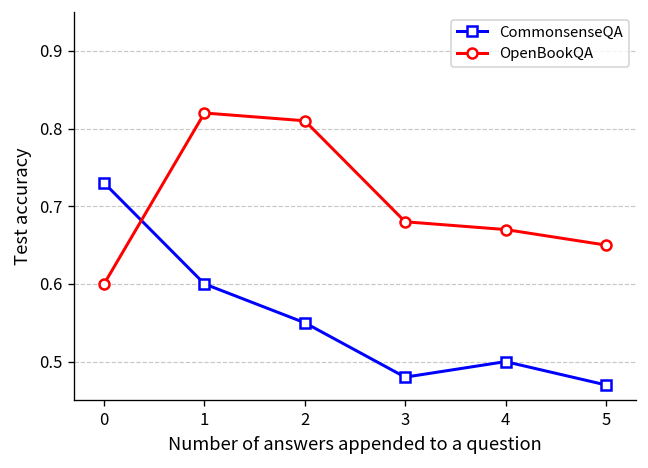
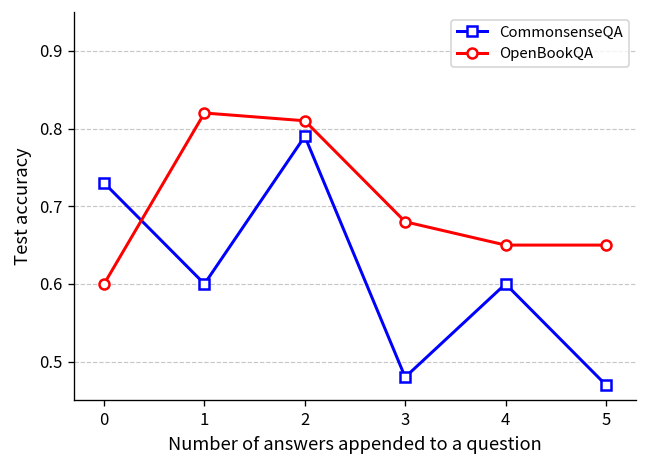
CommonsenseQA, 2: 0.55 -> 0.79
CommonsenseQA, 4: 0.5 -> 0.6
OpenBookQA, 4: 0.67 -> 0.65
